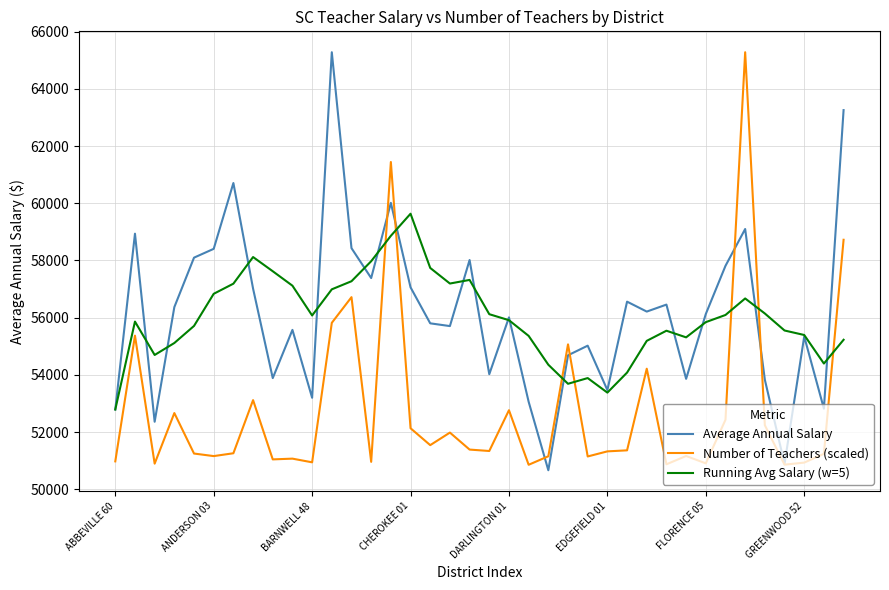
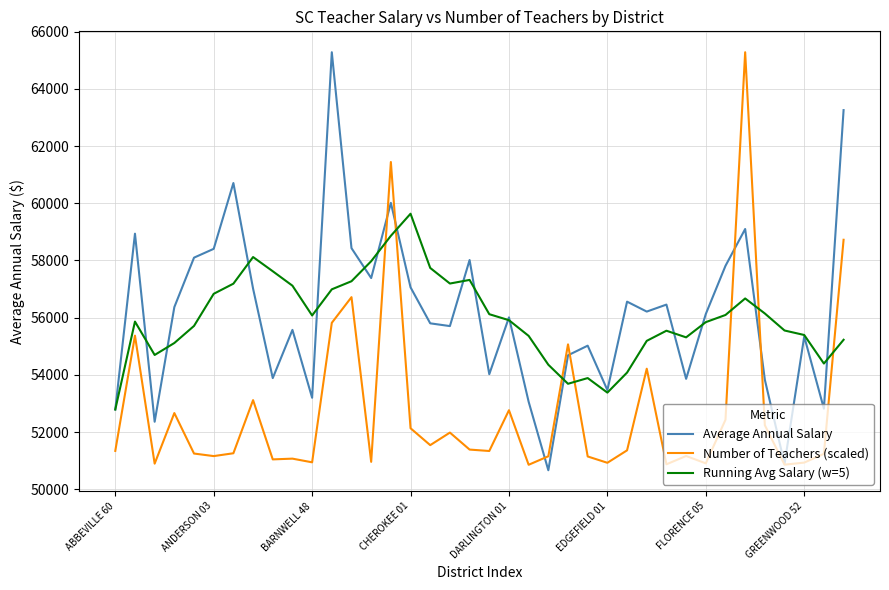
Number of Teachers (scaled), ABBEVILLE 60: 51000 -> 51300
Number of Teachers (scaled), EDGEFIELD 01: 51300 -> 50900
